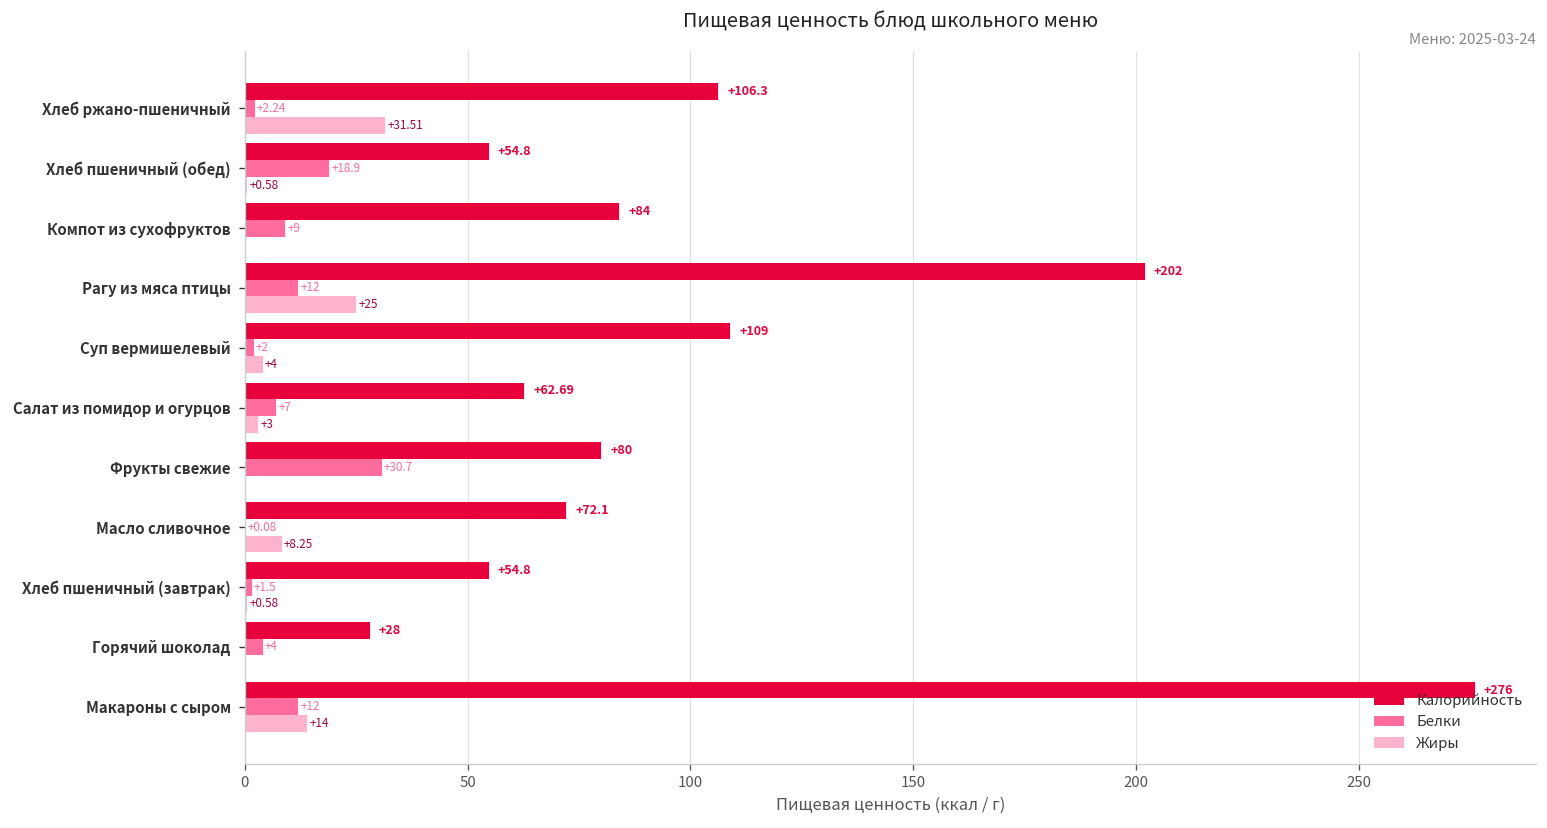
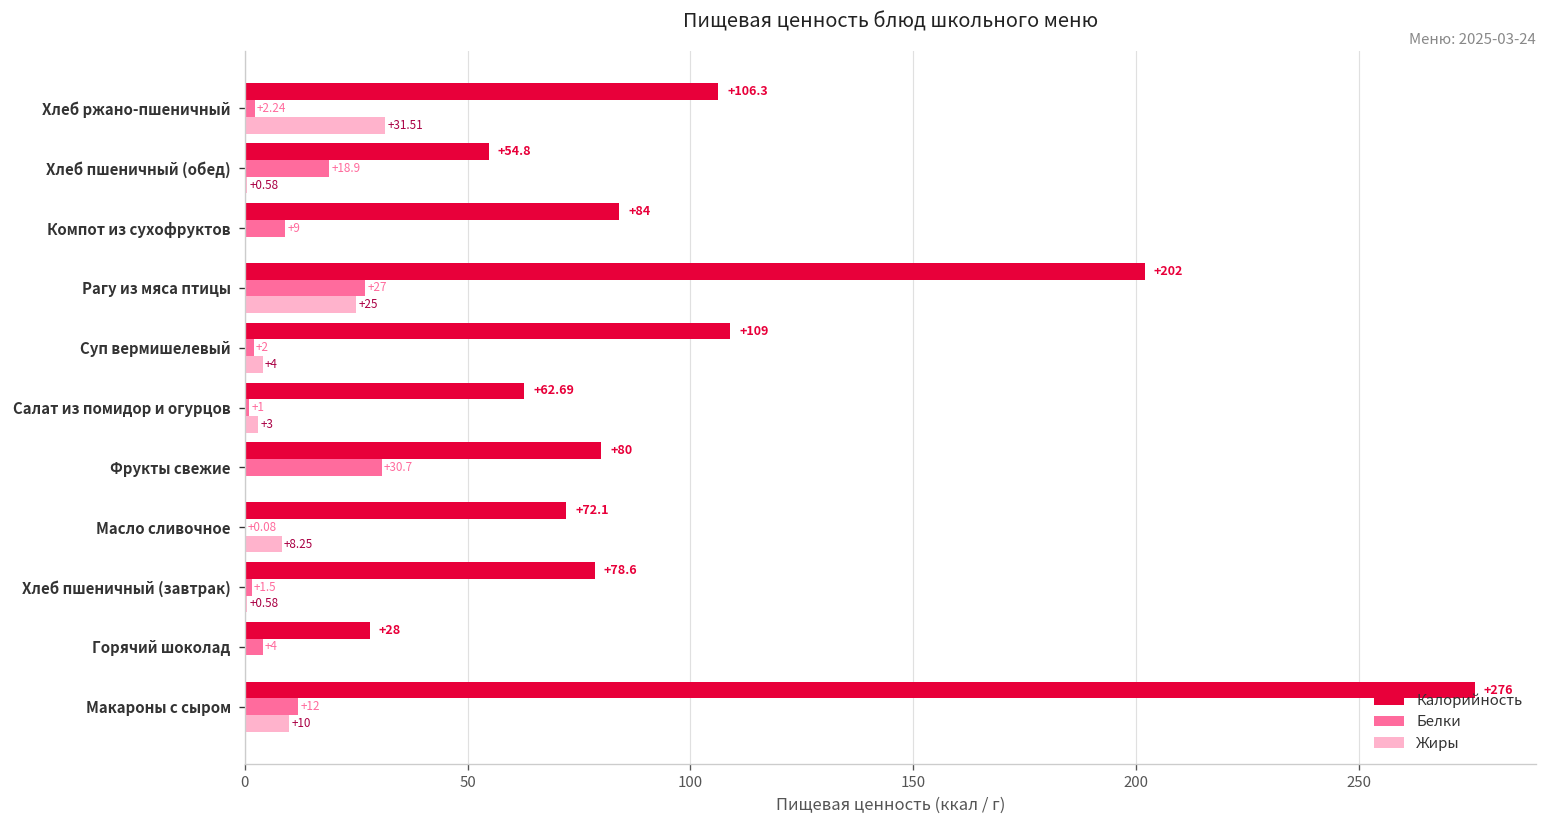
Белки, Рагу из мяса птицы: +12 -> +27
Белки, Салат из помидор и огурцов: +7 -> +1
Калорийность, Хлеб пшеничный (завтрак): +54.8 -> +78.6
Жиры, Макароны с сыром: +14 -> +10
